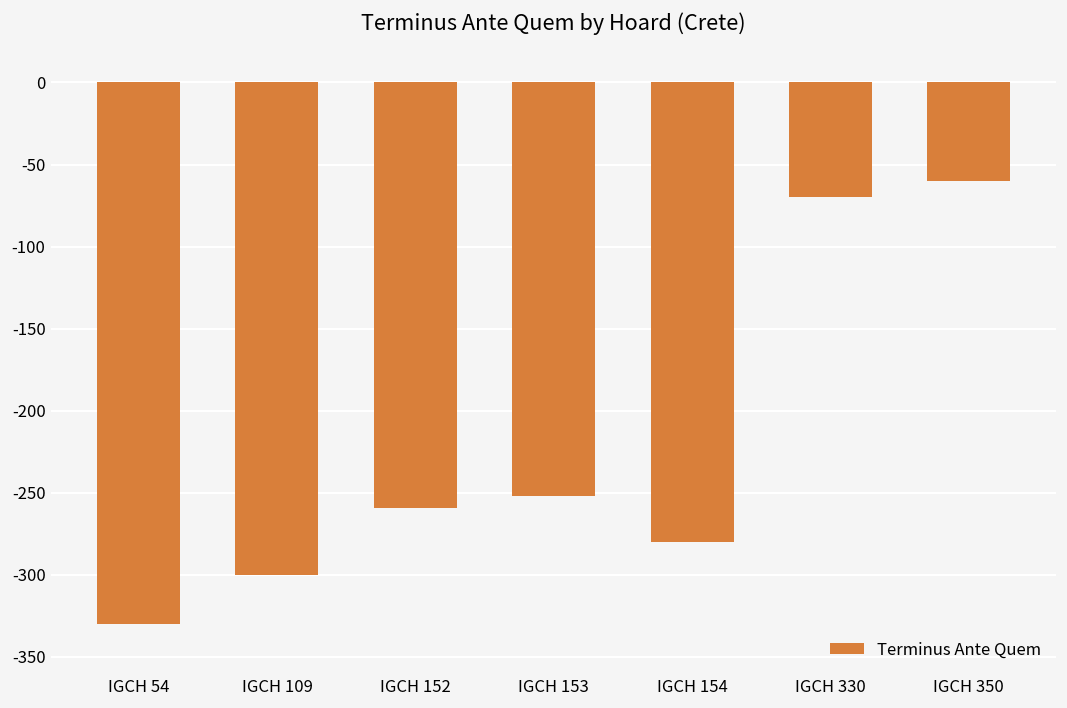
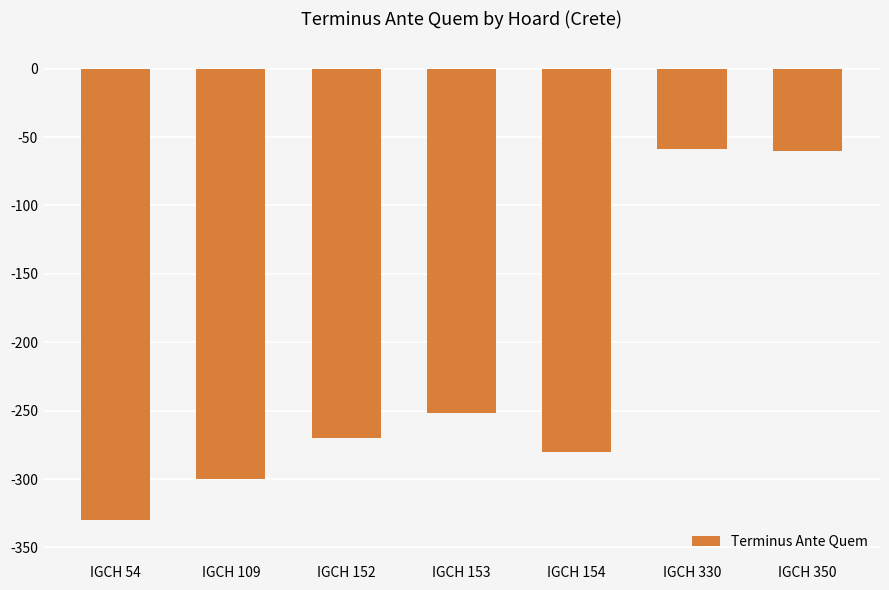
IGCH 152: -259 -> -270
IGCH 330: -70 -> -59
